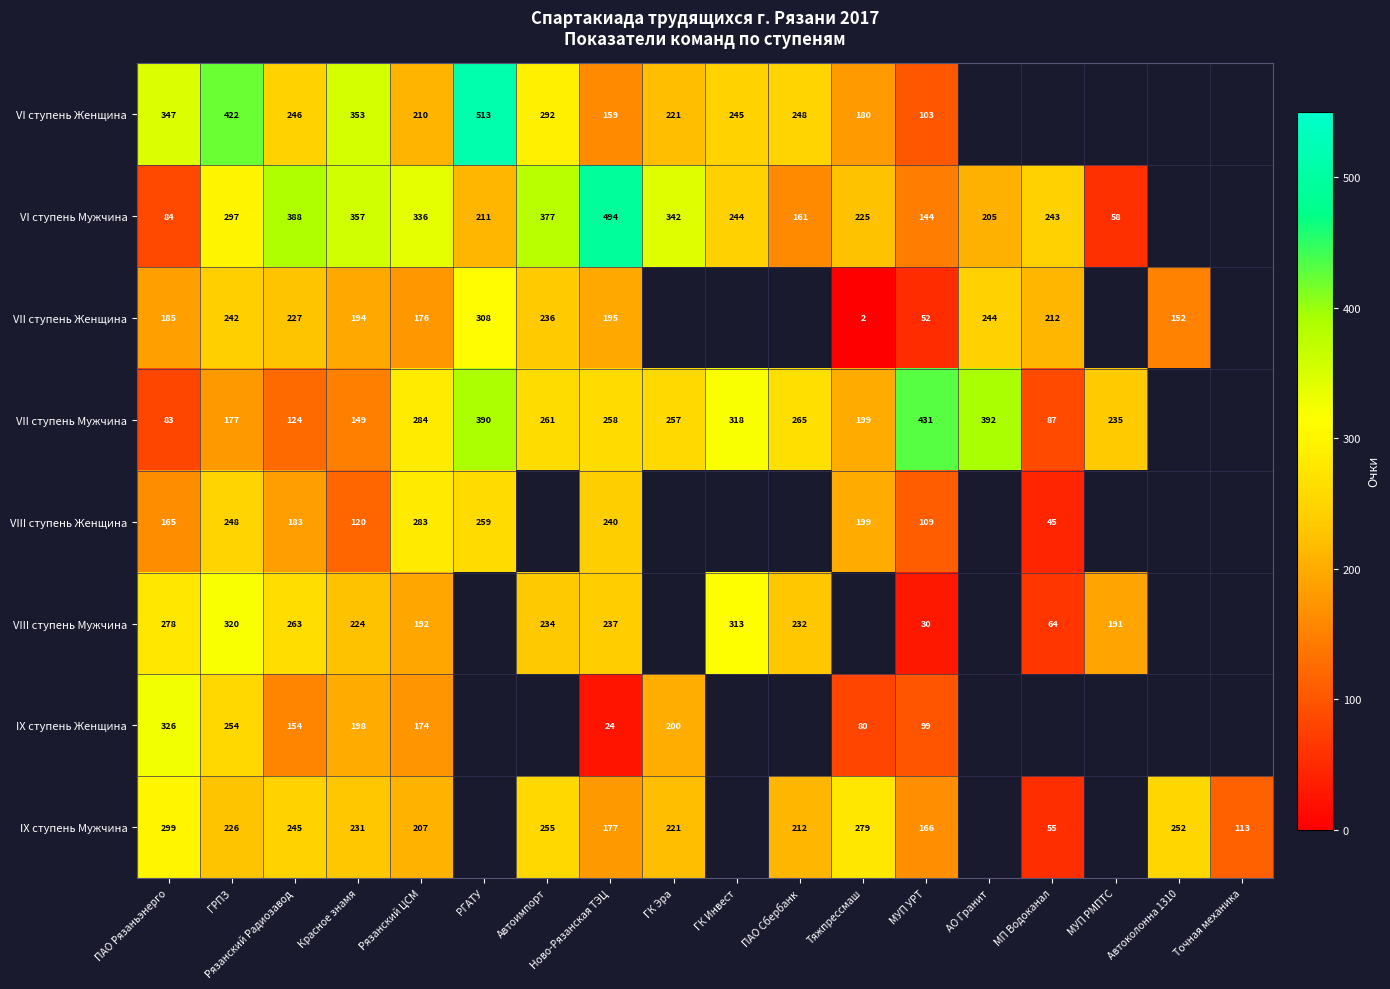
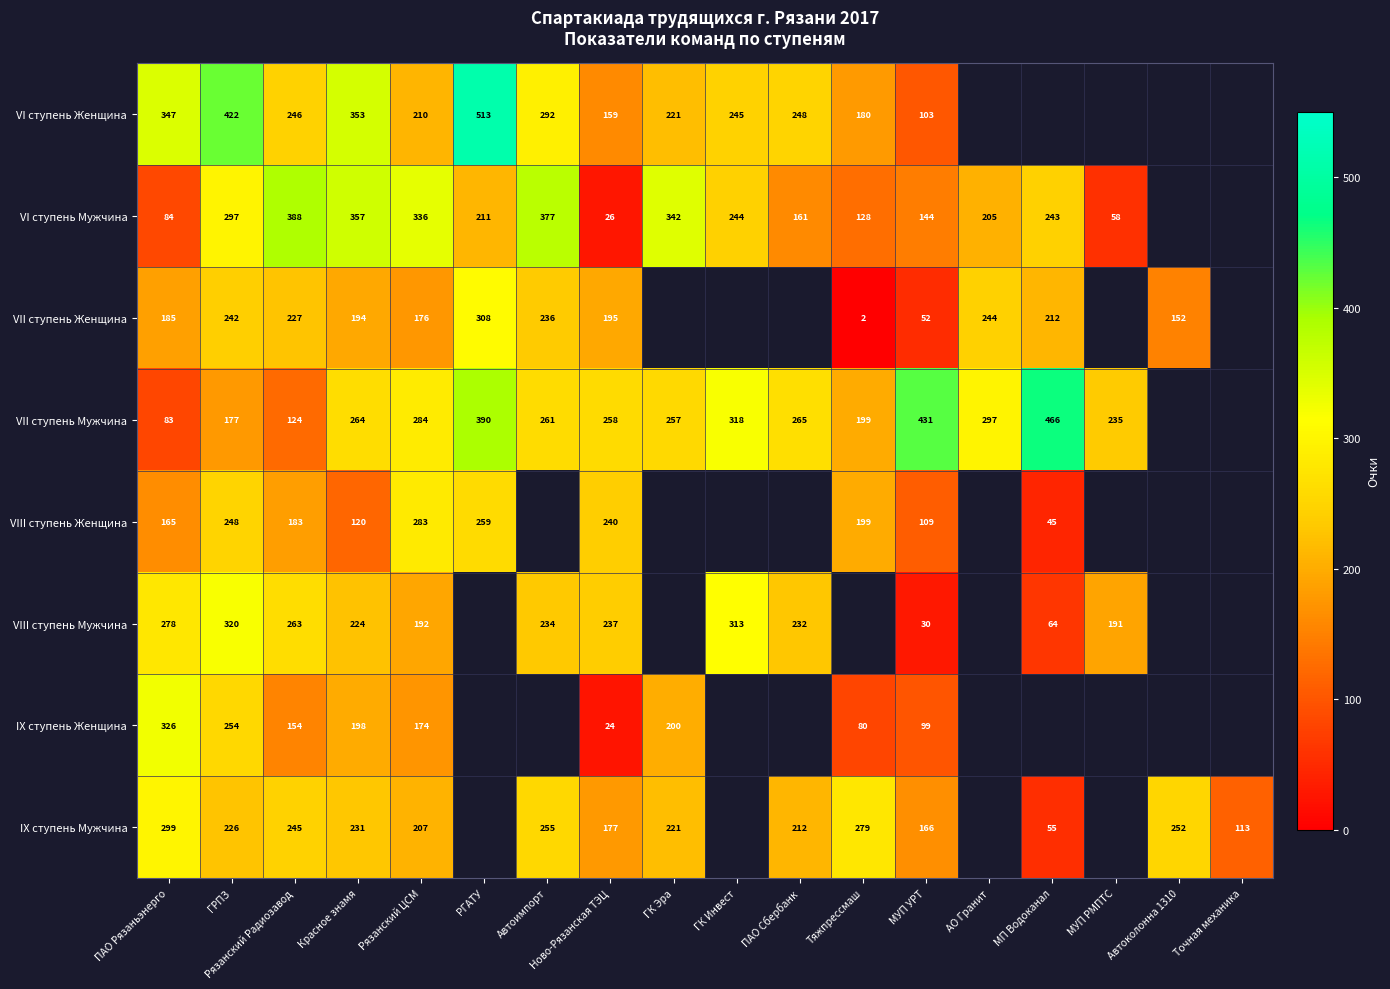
VI ступень Мужчина, Ново-Рязанская ТЭЦ: 494 -> 26
VI ступень Мужчина, Тяжпрессмаш: 225 -> 128
VII ступень Мужчина, Красное знамя: 149 -> 264
VII ступень Мужчина, АО Гранит: 392 -> 297
VII ступень Мужчина, МП Водоканал: 87 -> 466
